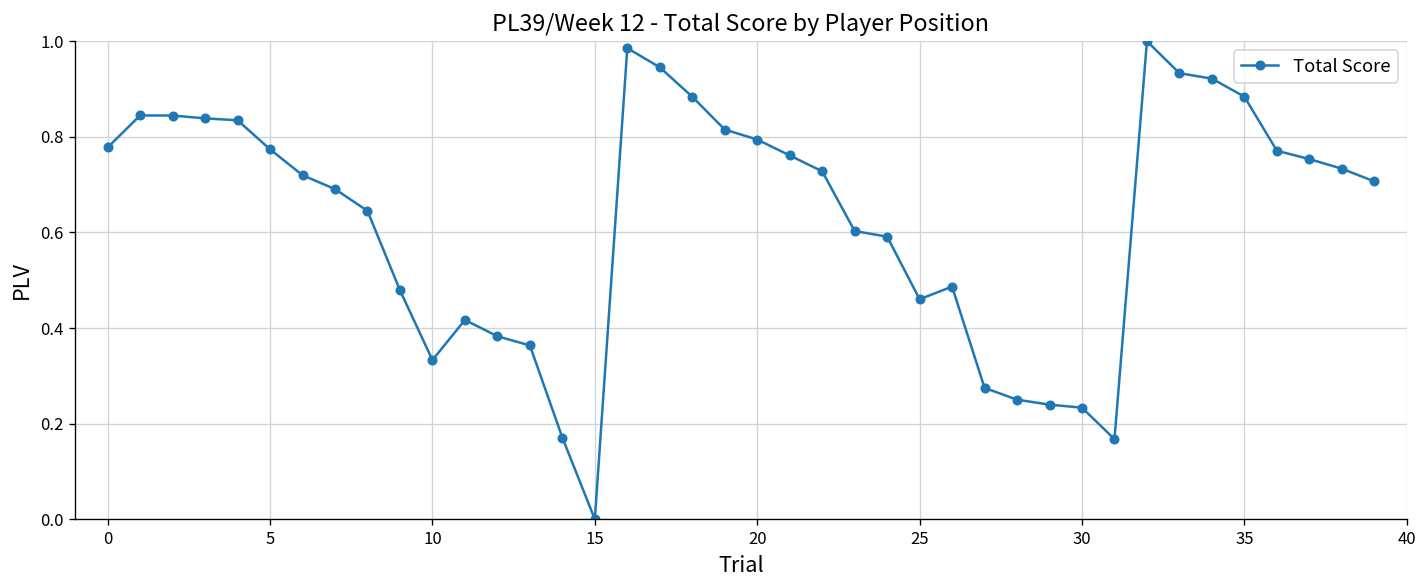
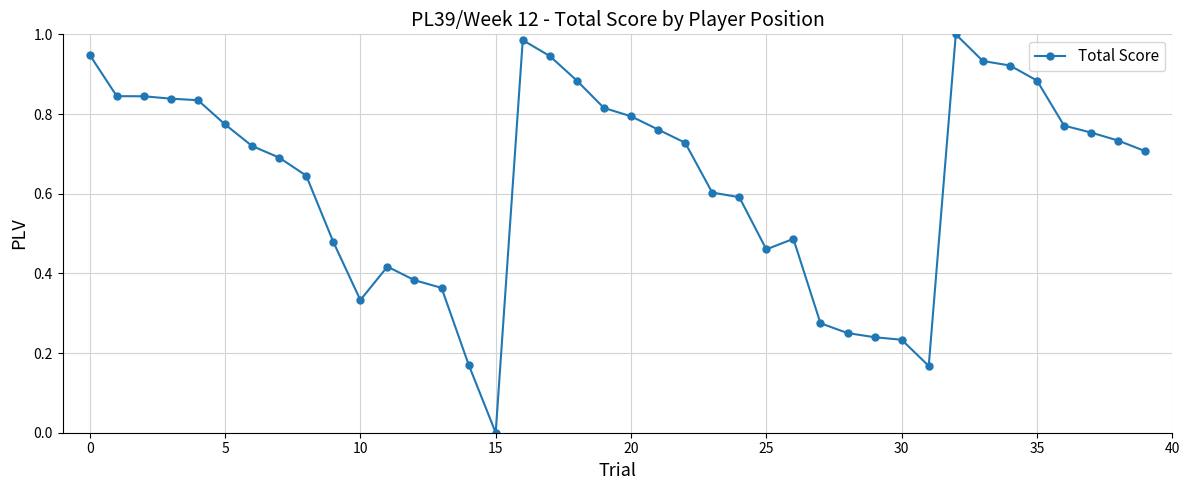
0: 0.78 -> 0.95
